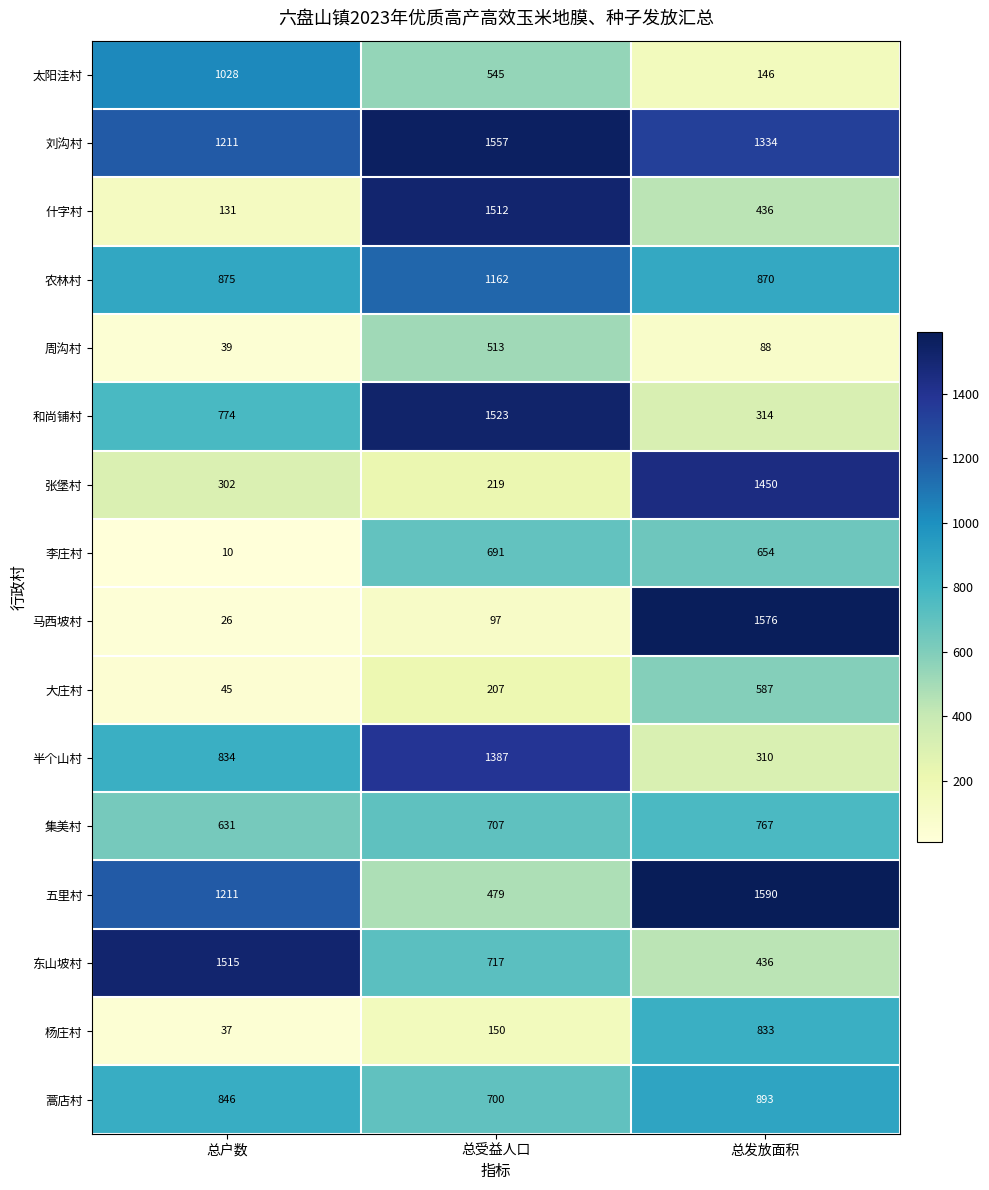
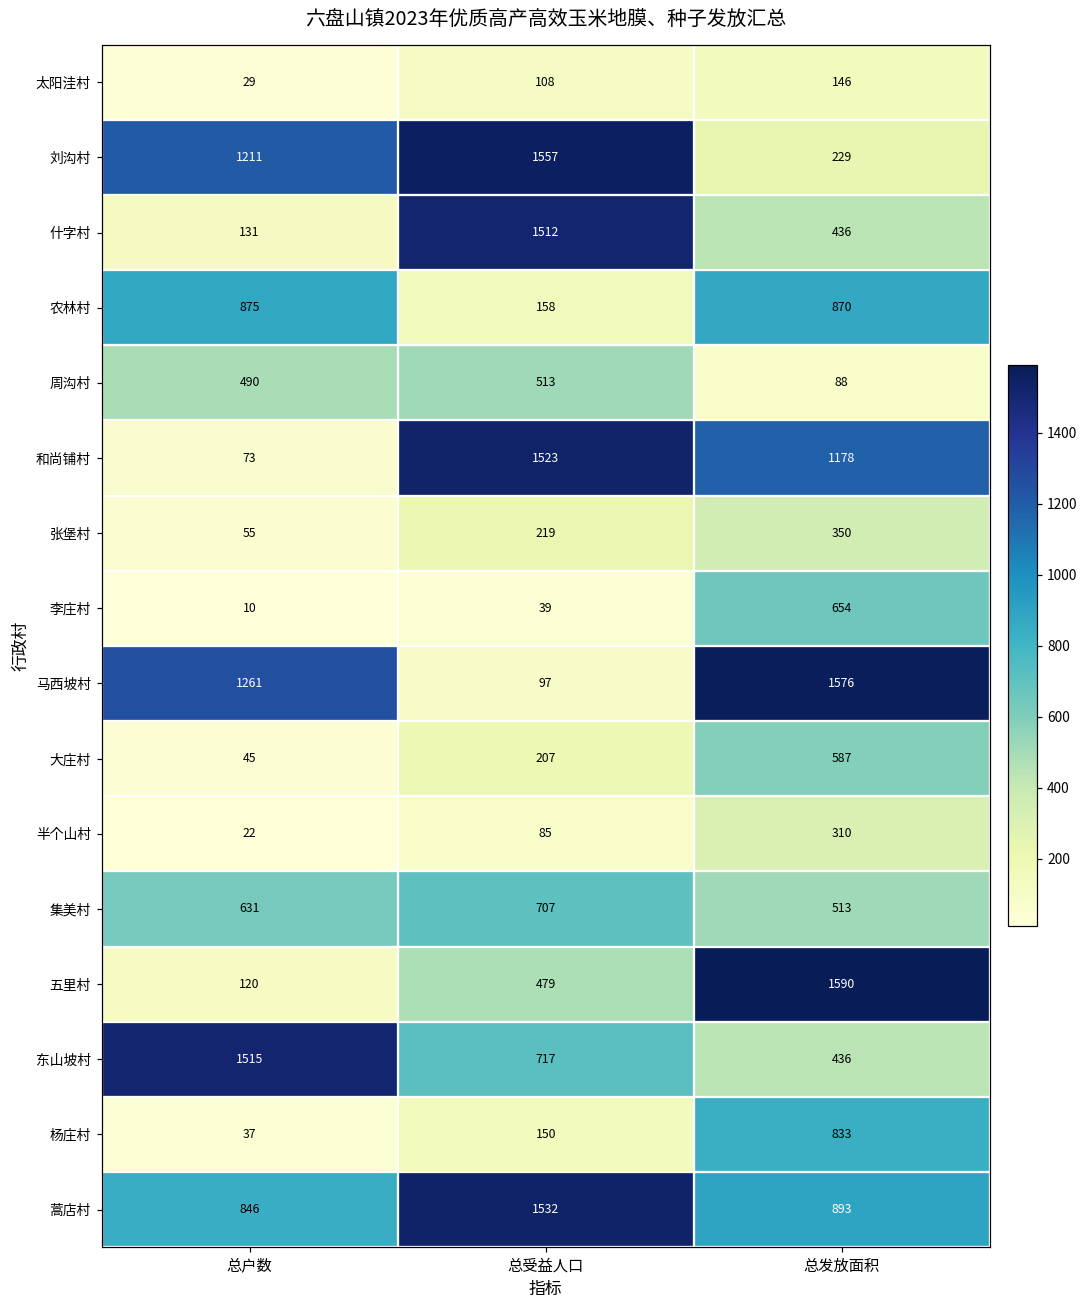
太阳洼村, 总户数: 1028 -> 29
太阳洼村, 总受益人口: 545 -> 108
刘沟村, 总发放面积: 1334 -> 229
农林村, 总受益人口: 1162 -> 158
周沟村, 总户数: 39 -> 490
和尚铺村, 总户数: 774 -> 73
和尚铺村, 总发放面积: 314 -> 1178
张堡村, 总户数: 302 -> 55
张堡村, 总发放面积: 1450 -> 350
李庄村, 总受益人口: 691 -> 39
马西坡村, 总户数: 26 -> 1261
半个山村, 总户数: 834 -> 22
半个山村, 总受益人口: 1387 -> 85
集美村, 总发放面积: 767 -> 513
五里村, 总户数: 1211 -> 120
蒿店村, 总受益人口: 700 -> 1532
